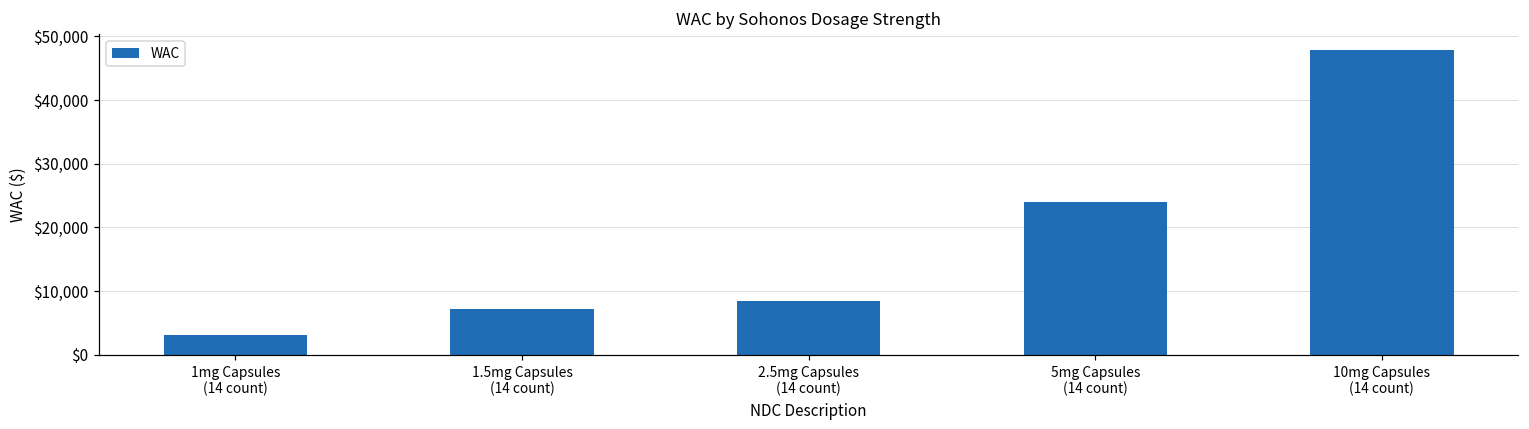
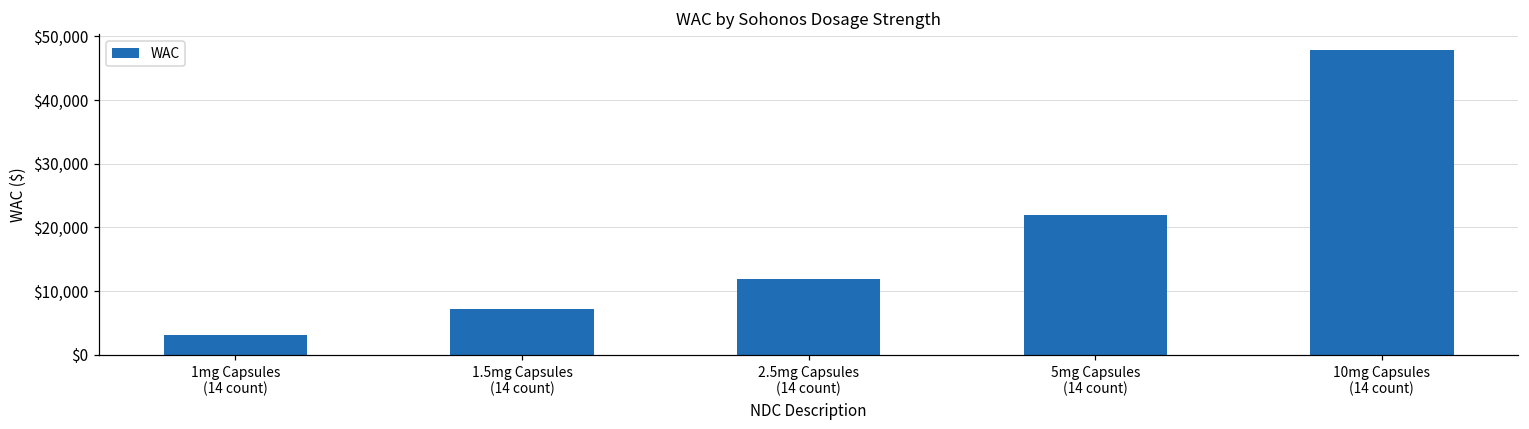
2.5mg Capsules (14 count): $8,000 -> $12,000
5mg Capsules (14 count): $24,000 -> $22,000
